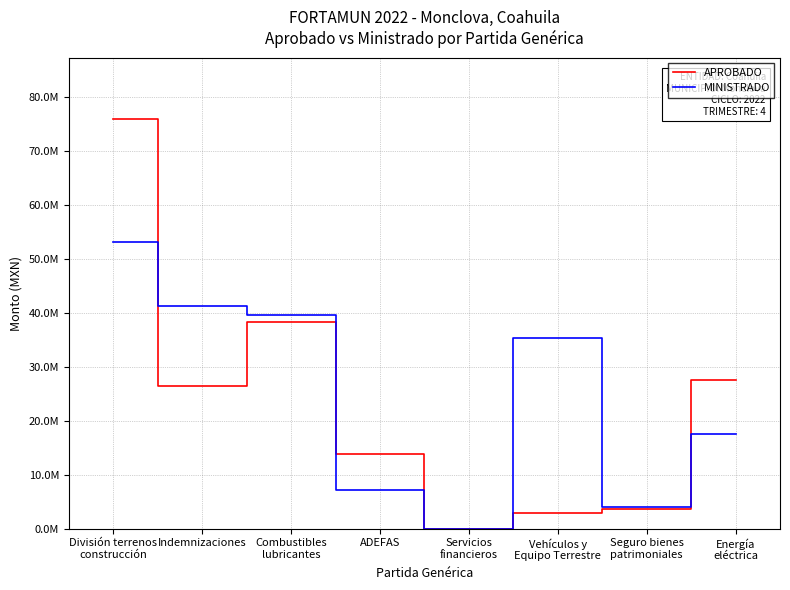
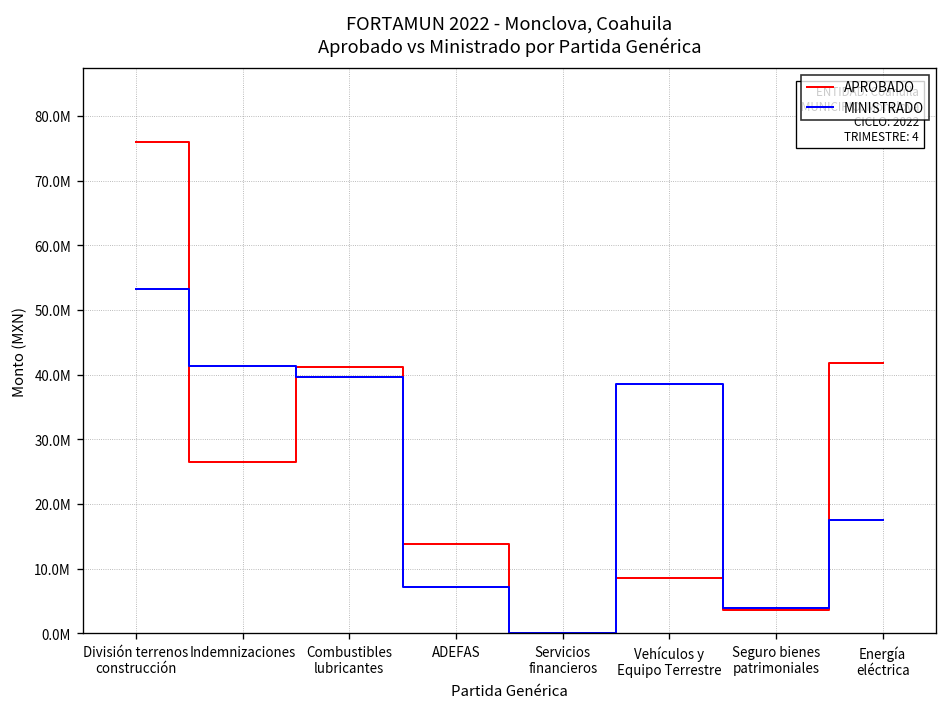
APROBADO, Combustibles lubricantes: 38000000 -> 41000000
APROBADO, Vehículos y Equipo Terrestre: 3000000 -> 9000000
MINISTRADO, Vehículos y Equipo Terrestre: 35000000 -> 39000000
APROBADO, Energía eléctrica: 28000000 -> 42000000
